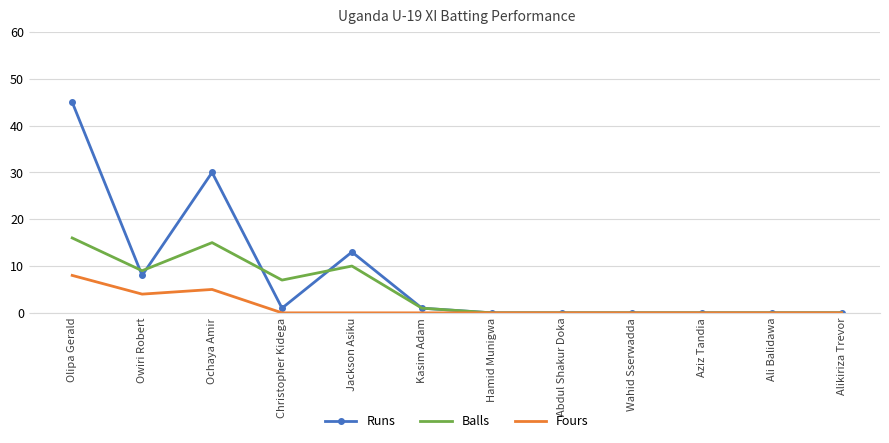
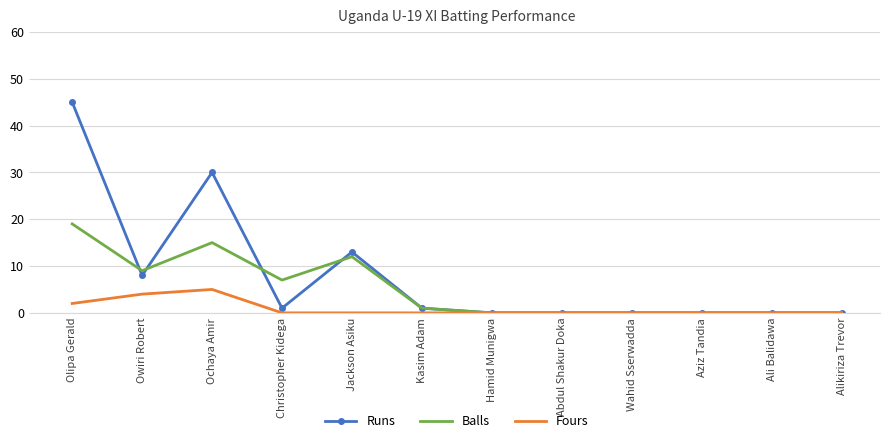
Balls, Olipa Gerald: 16 -> 19
Fours, Olipa Gerald: 8 -> 2
Balls, Jackson Asiku: 10 -> 12
